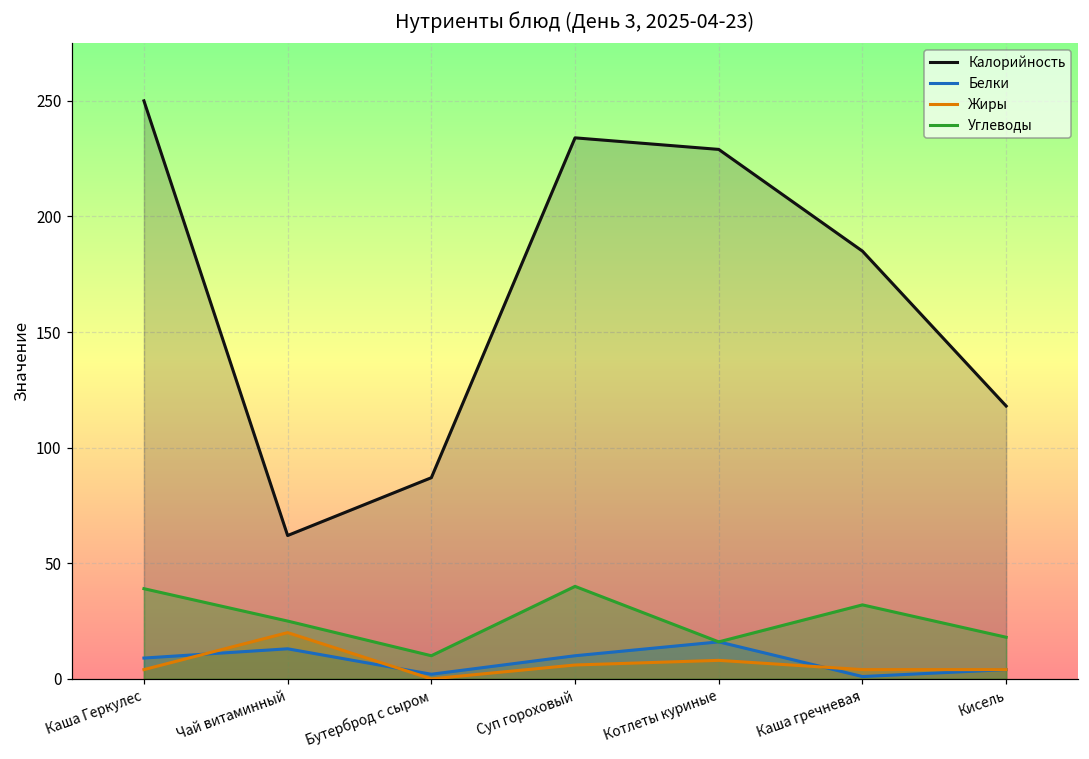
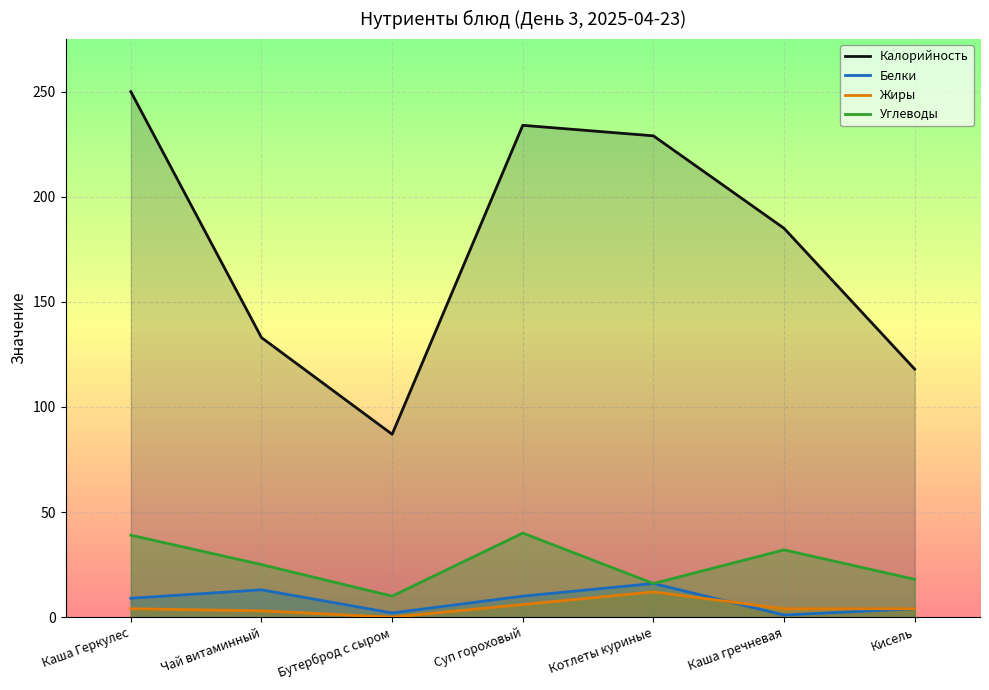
Калорийность, Чай витаминный: 62 -> 133
Жиры, Чай витаминный: 20 -> 3
Жиры, Котлеты куриные: 8 -> 12
